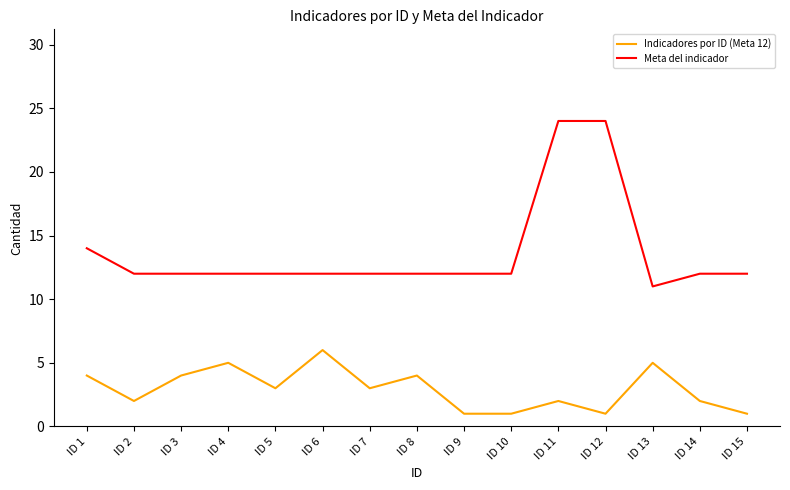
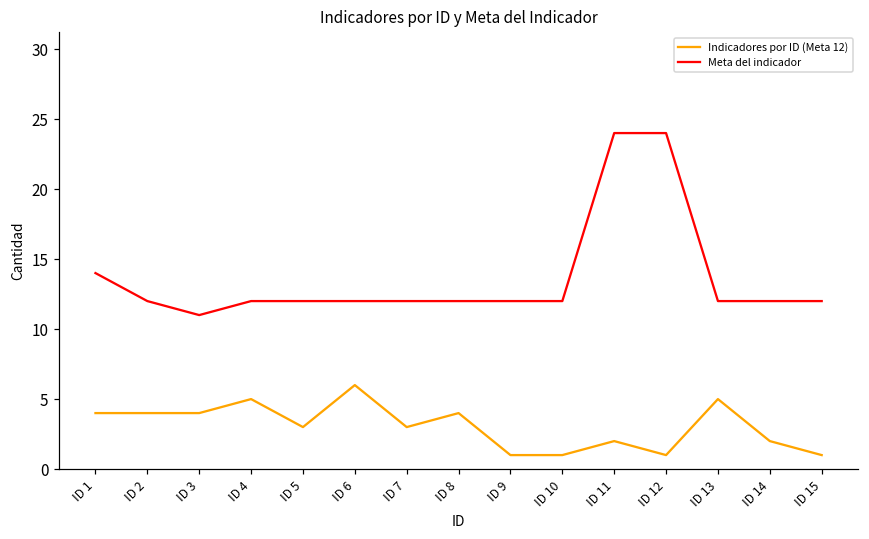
Indicadores por ID (Meta 12), ID 2: 2 -> 4
Meta del indicador, ID 3: 12 -> 11
Meta del indicador, ID 13: 11 -> 12
